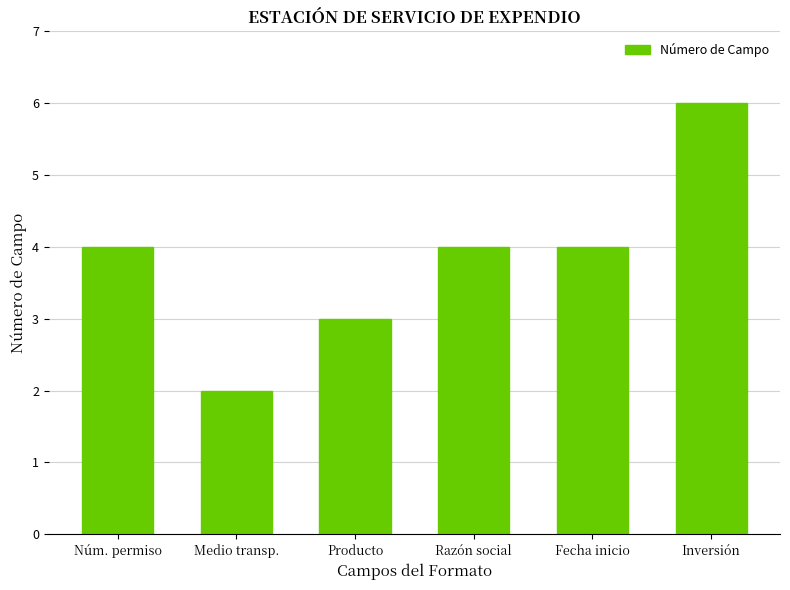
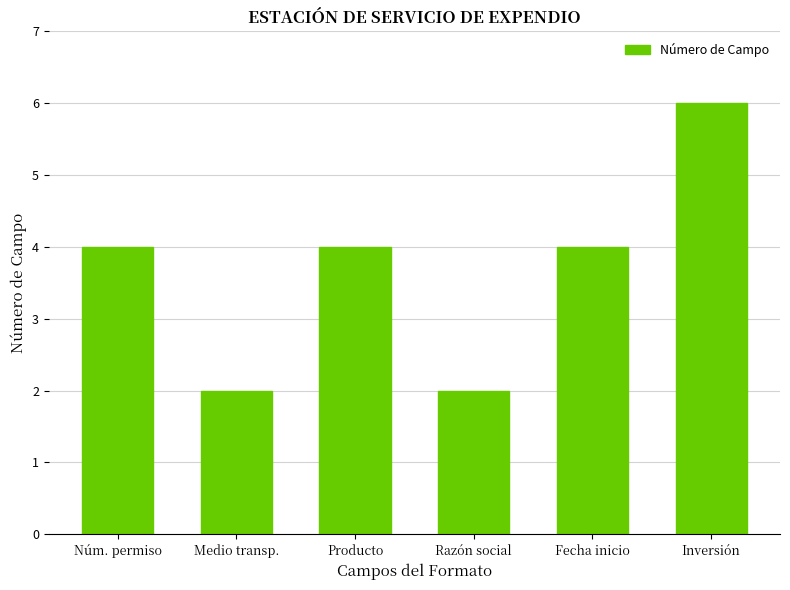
Producto: 3 -> 4
Razón social: 4 -> 2
